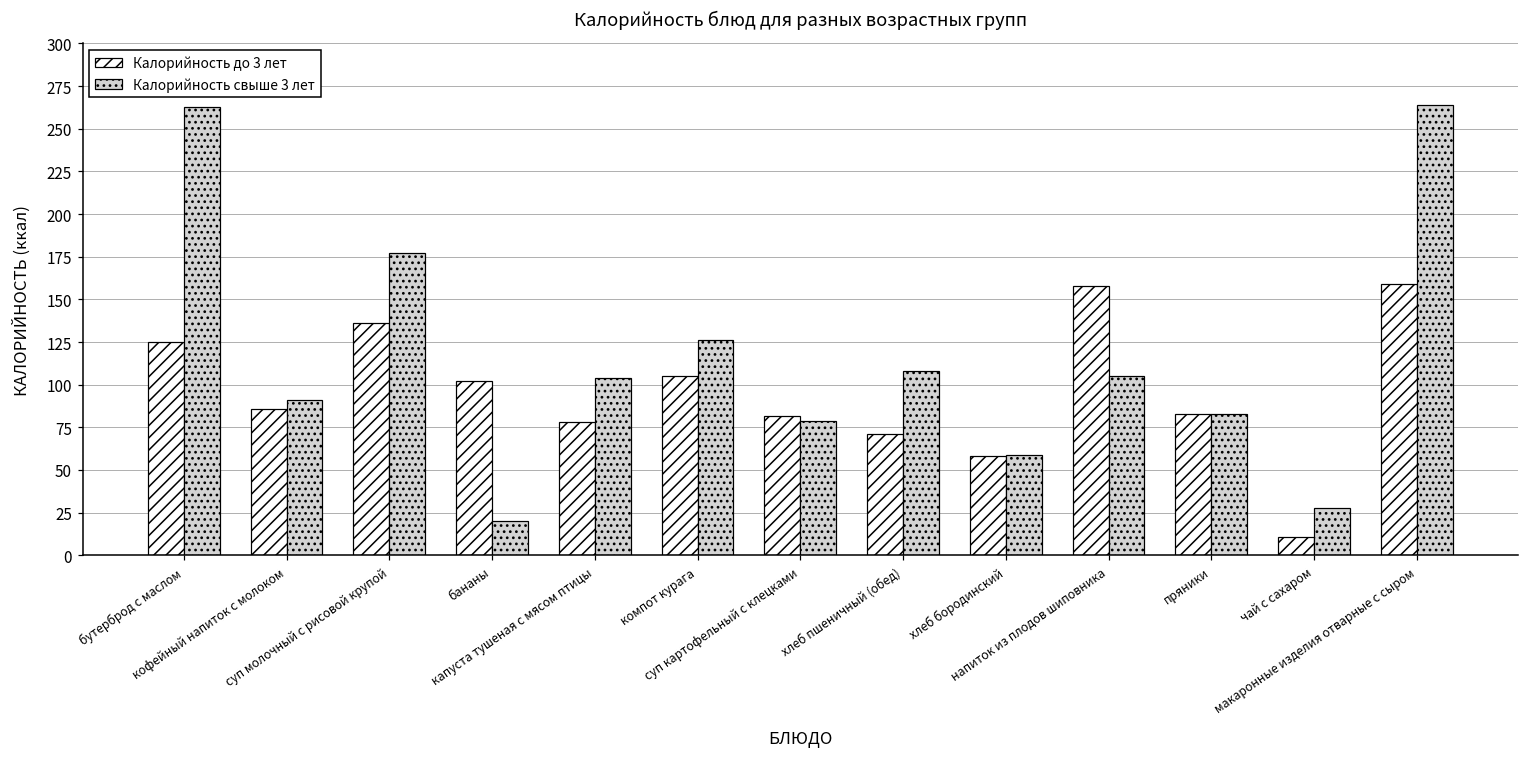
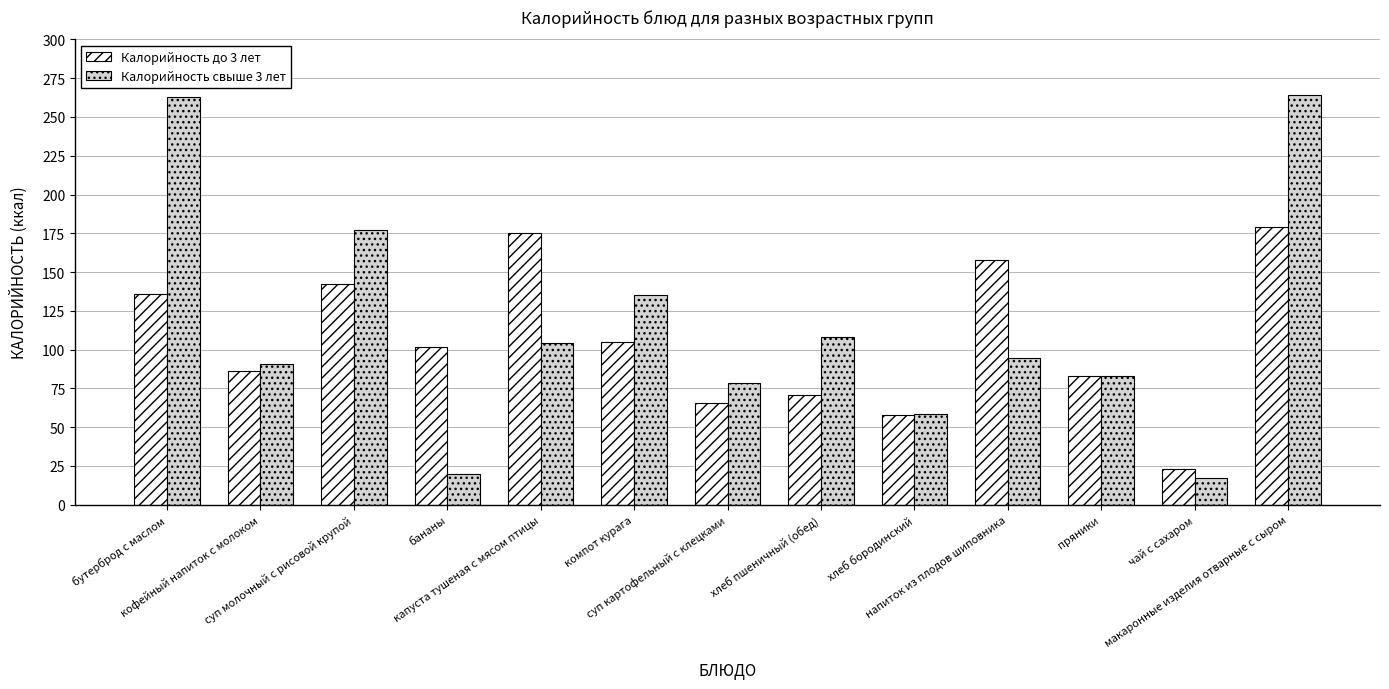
Калорийность до 3 лет, бутерброд с маслом: 125 -> 136
Калорийность до 3 лет, суп молочный с рисовой крупой: 136 -> 142
Калорийность до 3 лет, капуста тушеная с мясом птицы: 78 -> 175
Калорийность свыше 3 лет, компот курага: 126 -> 135
Калорийность до 3 лет, суп картофельный с клецками: 82 -> 65
Калорийность свыше 3 лет, напиток из плодов шиповника: 105 -> 95
Калорийность до 3 лет, чай с сахаром: 10 -> 23
Калорийность свыше 3 лет, чай с сахаром: 28 -> 17
Калорийность до 3 лет, макаронные изделия отварные с сыром: 159 -> 179
